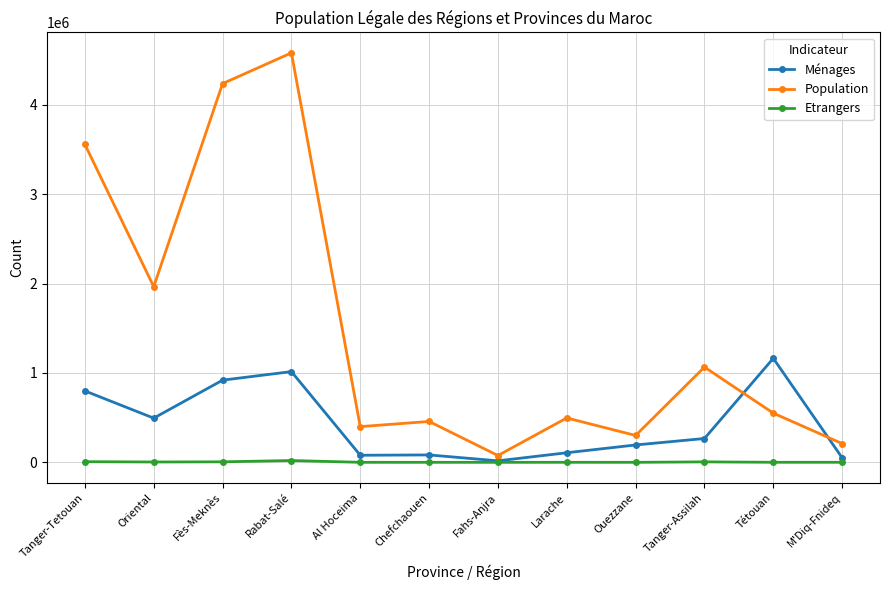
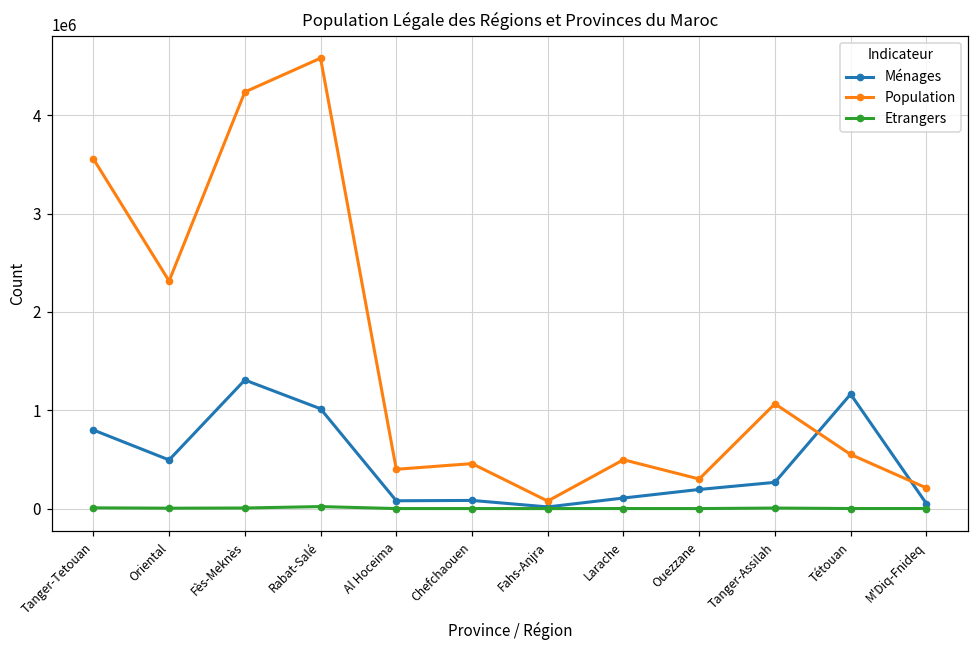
Population, Oriental: 2000000 -> 2300000
Ménages, Fès-Meknès: 900000 -> 1300000
